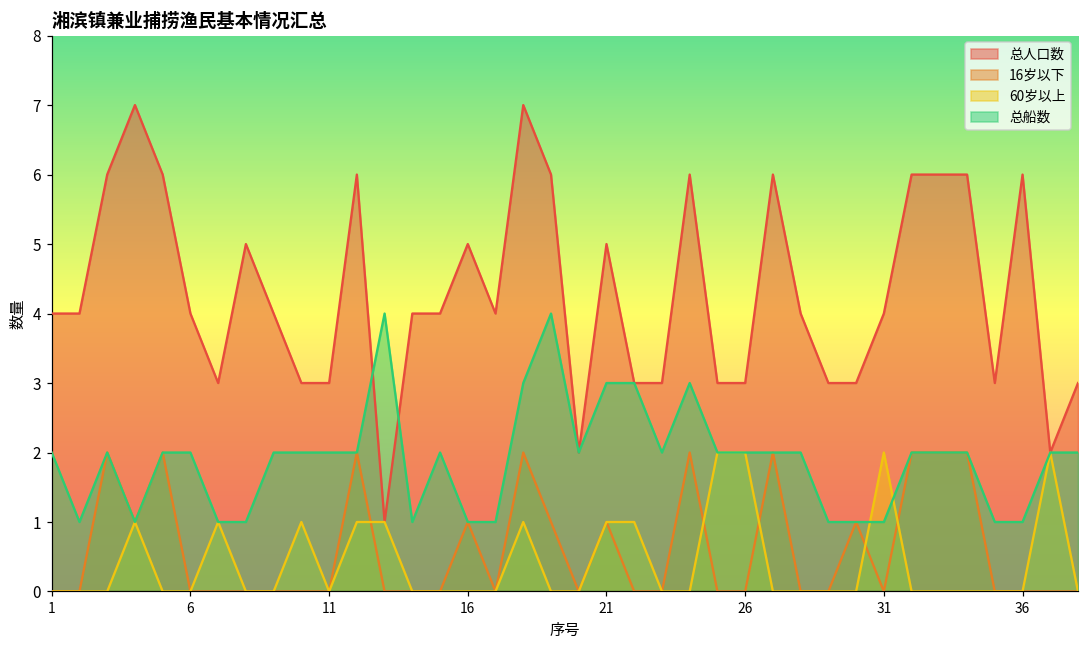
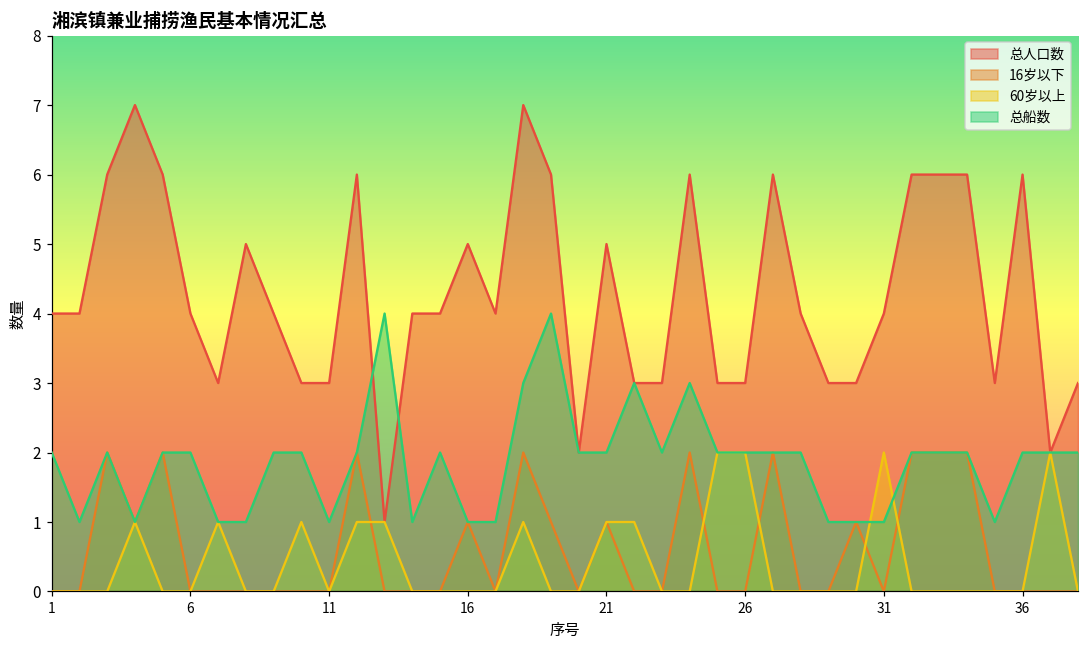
总船数, 11: 2 -> 1
总船数, 21: 3 -> 2
总船数, 36: 1 -> 2
